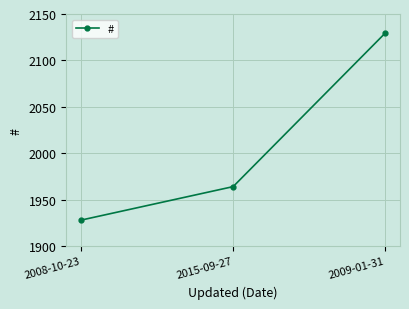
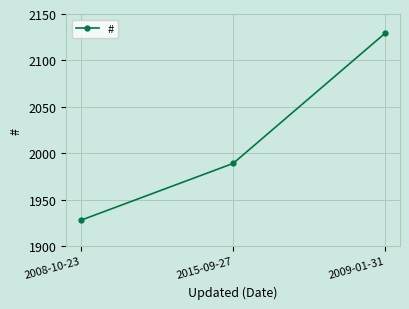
2015-09-27: 1960 -> 1990
